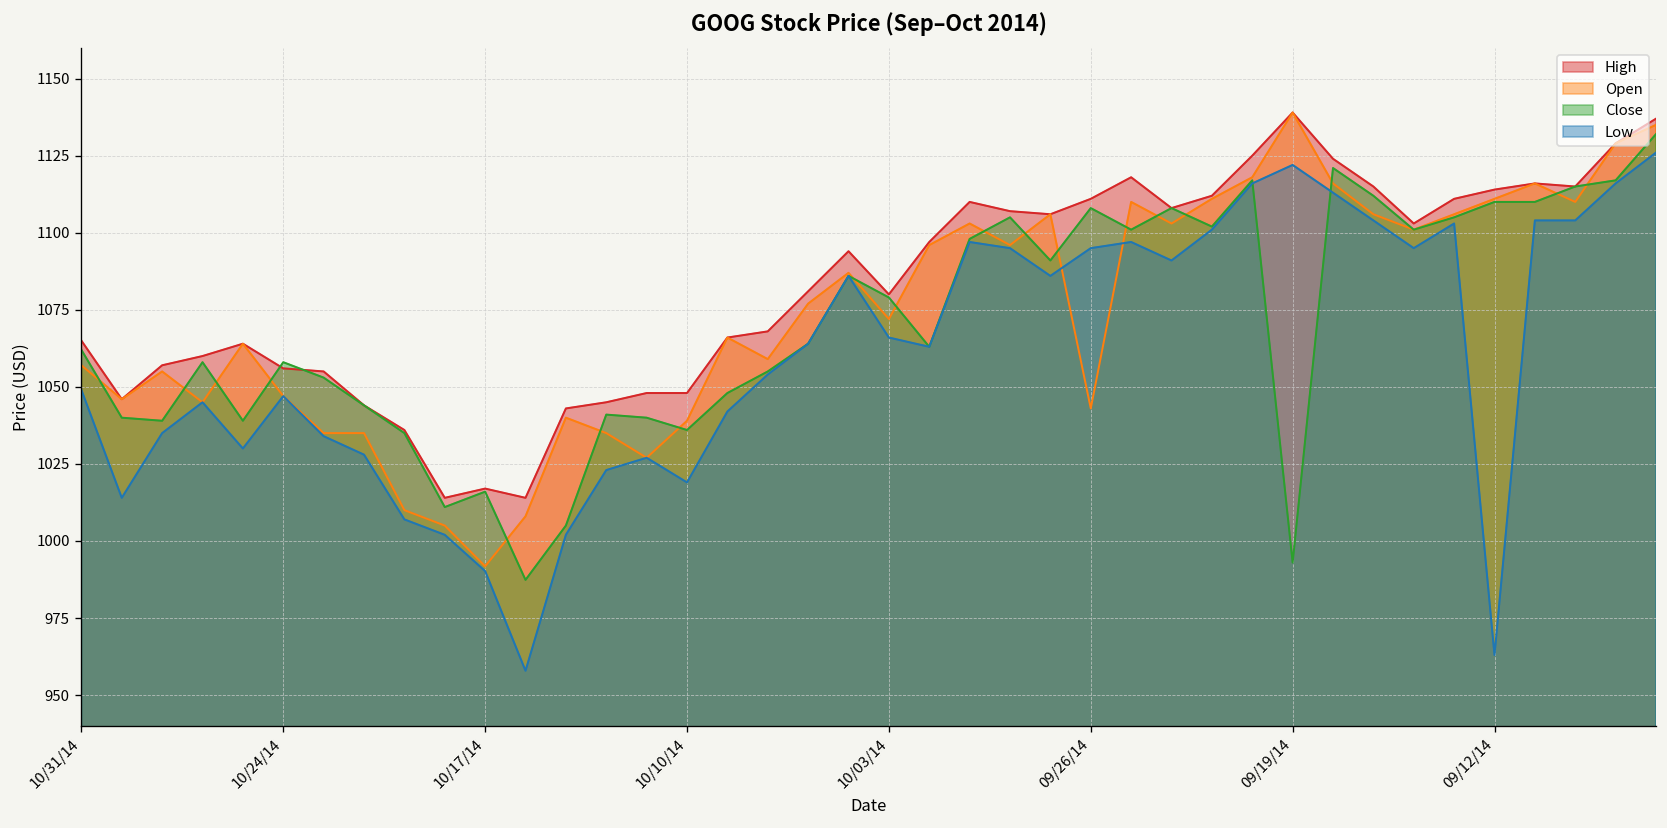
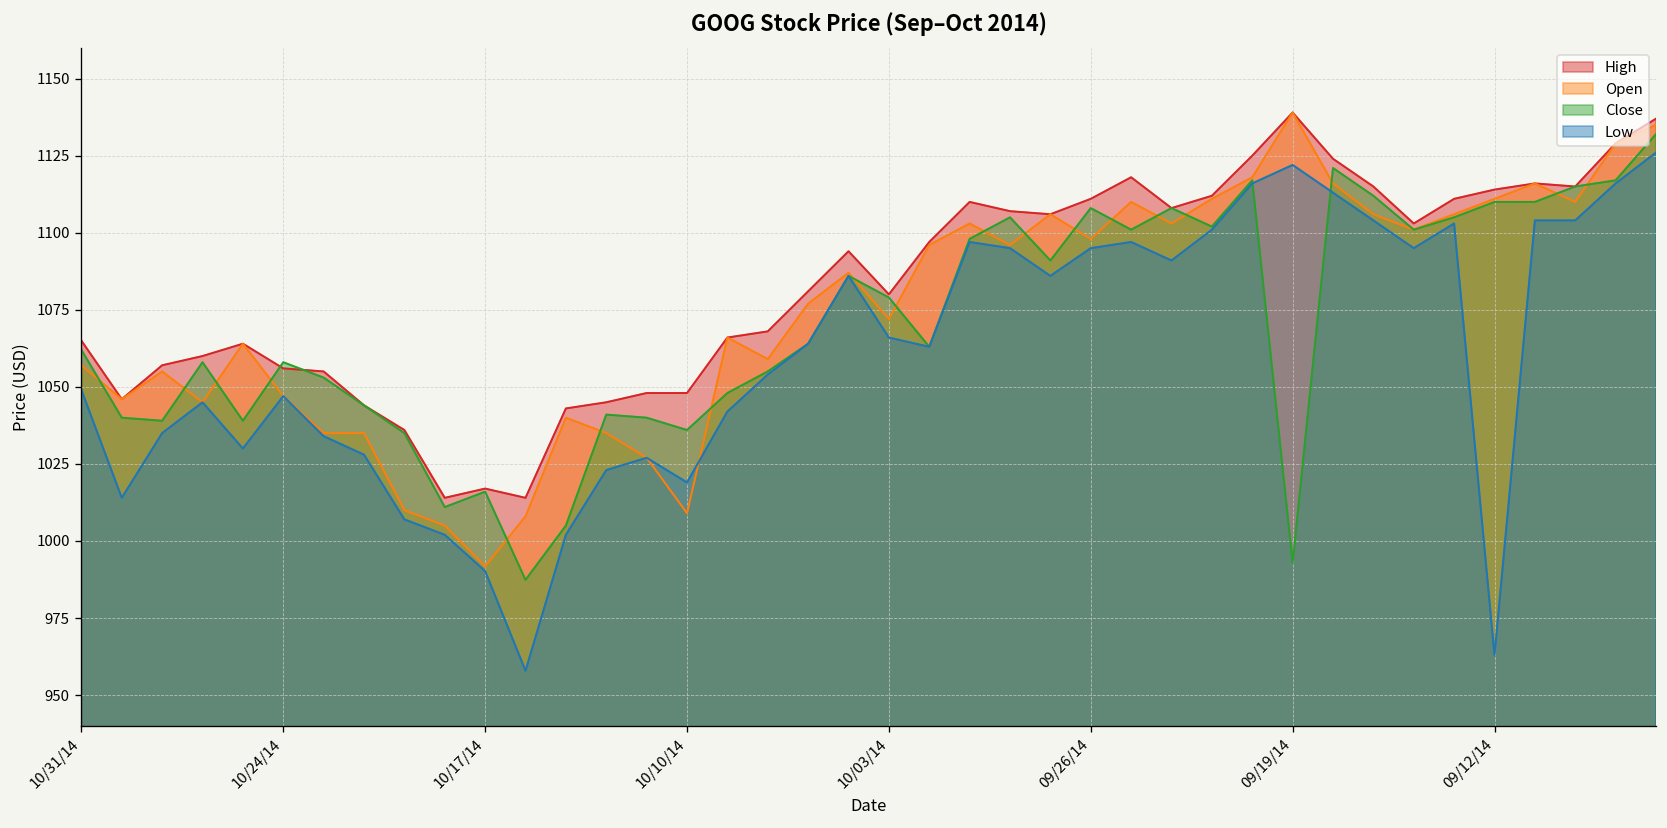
Open, 10/10/14: 1039 -> 1009
Open, 09/26/14: 1043 -> 1098
